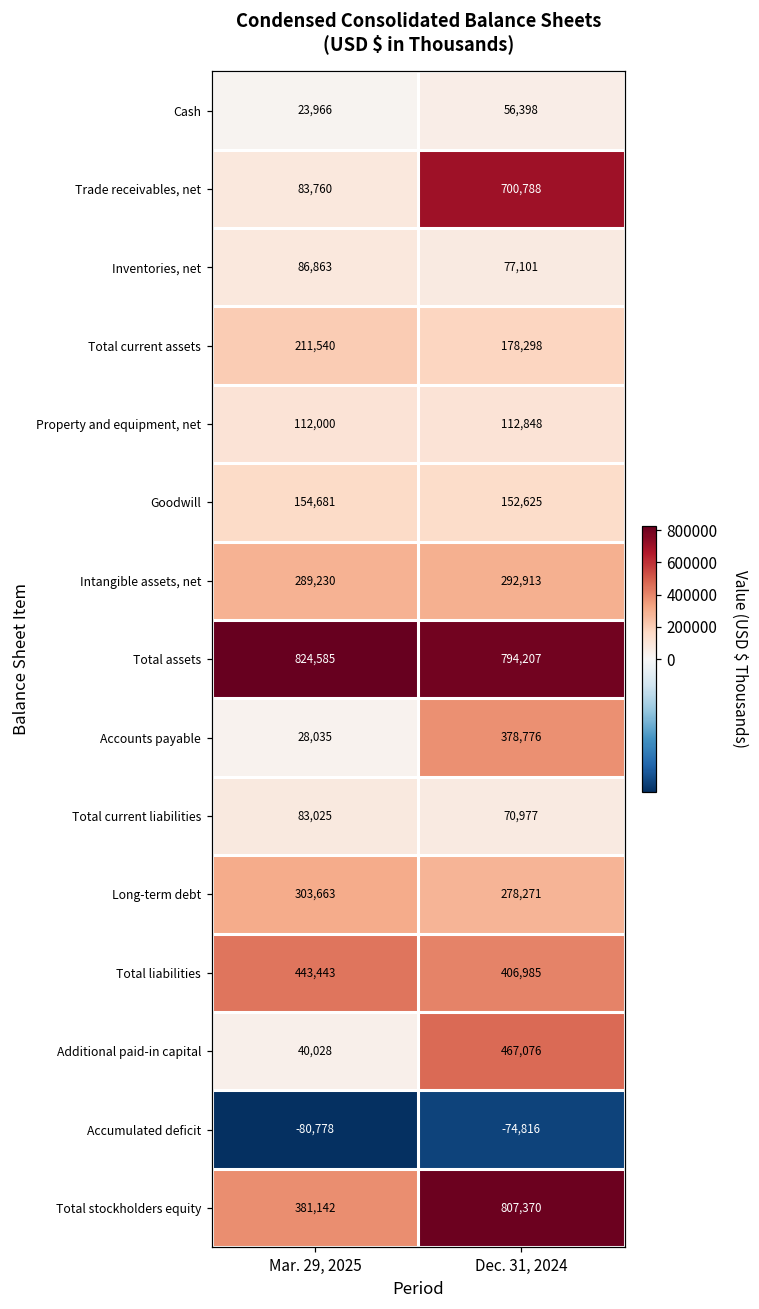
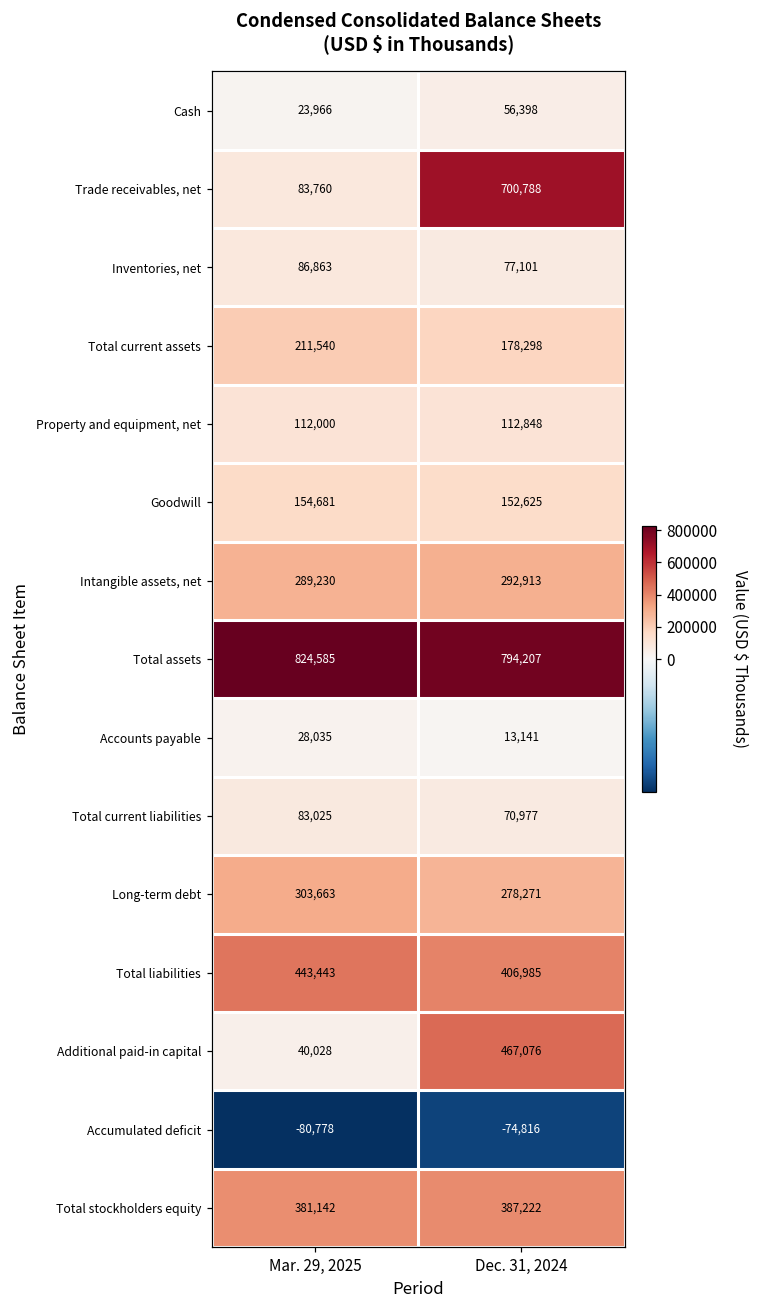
Accounts payable, Dec. 31, 2024: 378,776 -> 13,141
Total stockholders equity, Dec. 31, 2024: 807,370 -> 387,222
